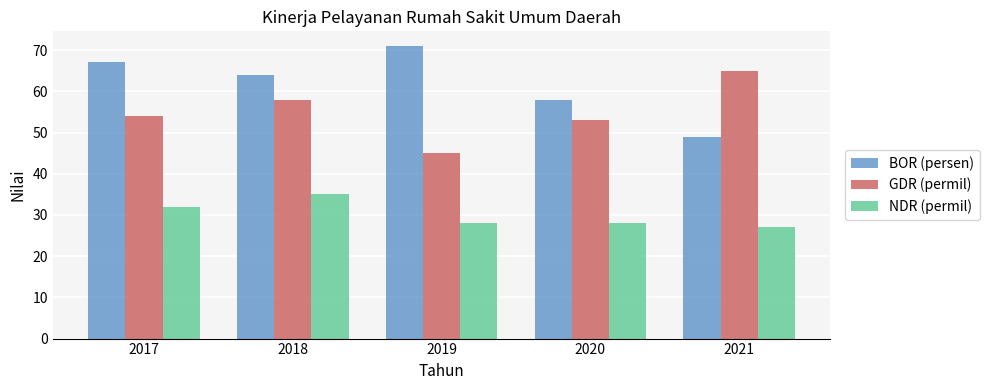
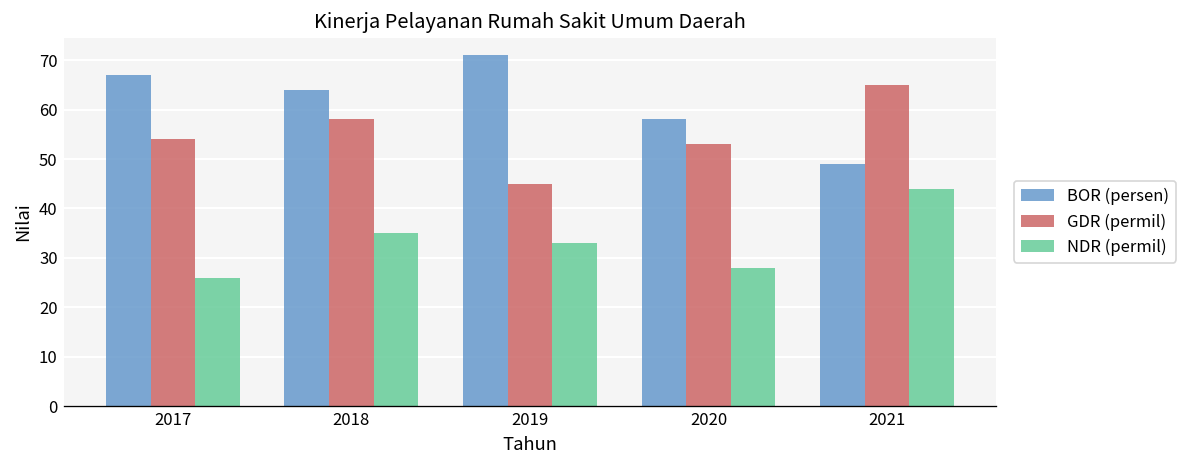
NDR (permil), 2017: 32 -> 26
NDR (permil), 2019: 28 -> 33
NDR (permil), 2021: 27 -> 44
